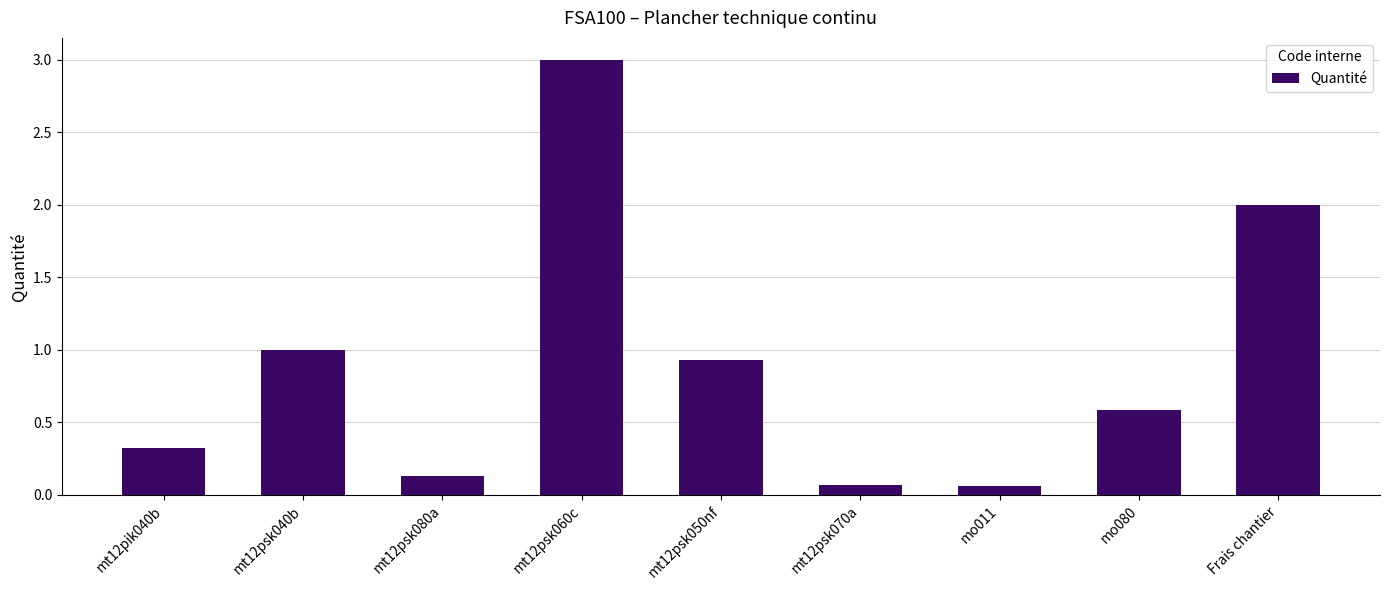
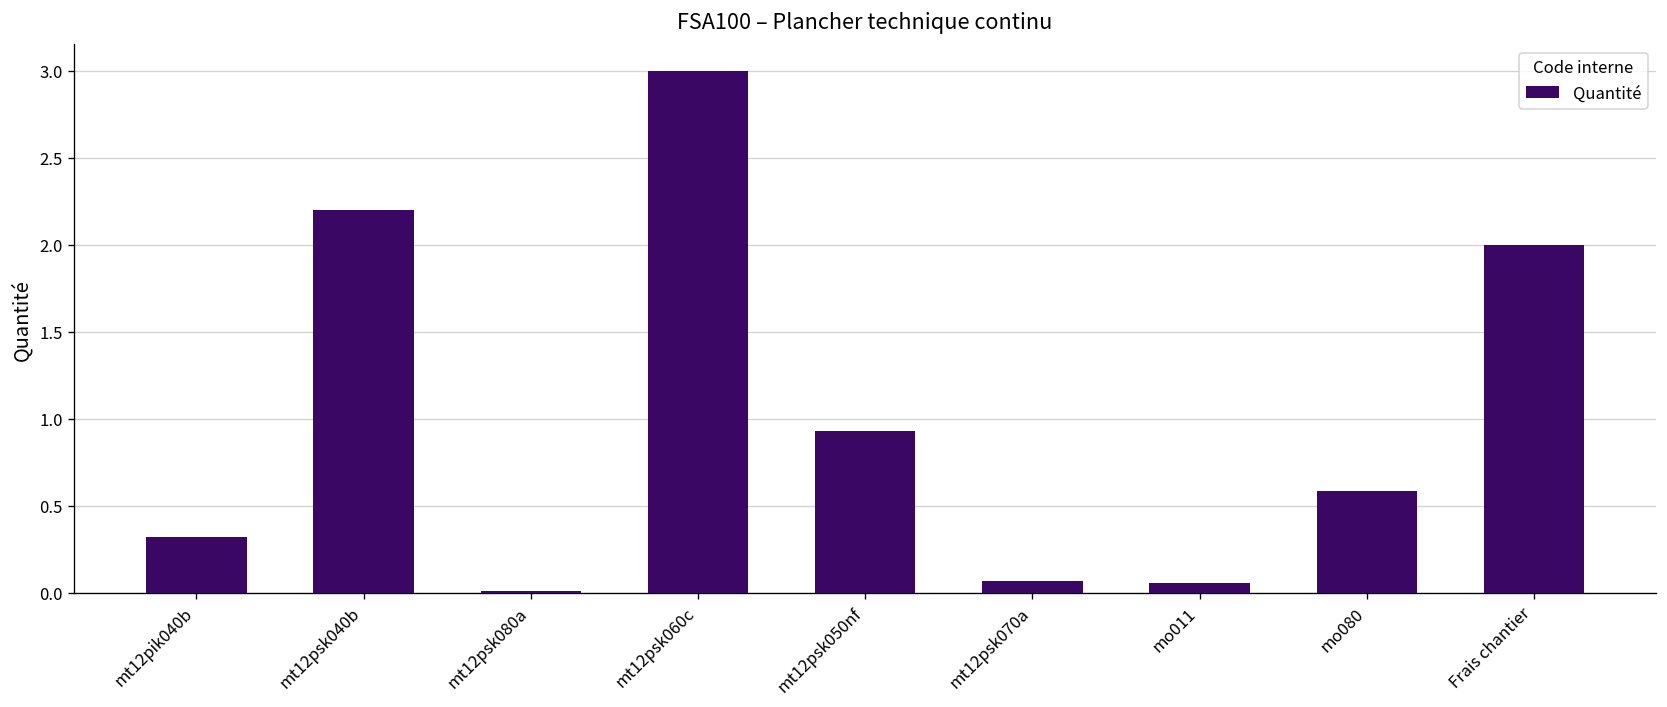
mt12psk040b: 1.0 -> 2.2
mt12psk080a: 0.13 -> 0.01
